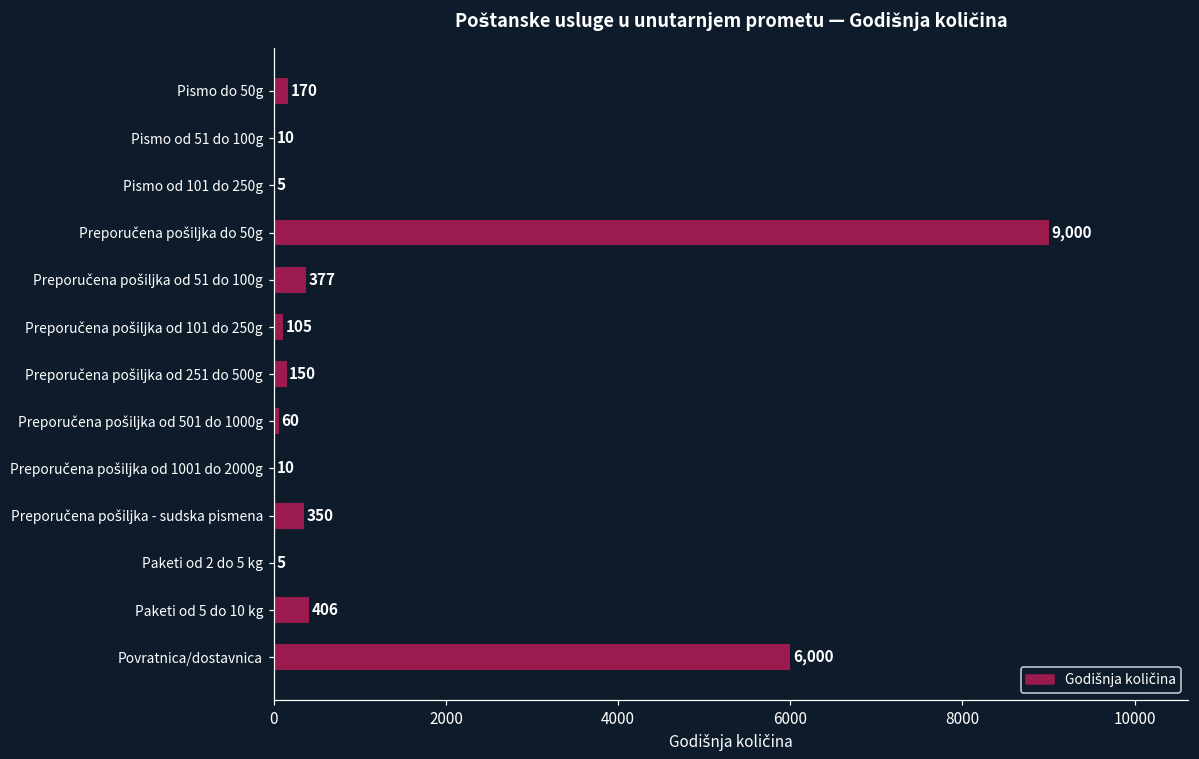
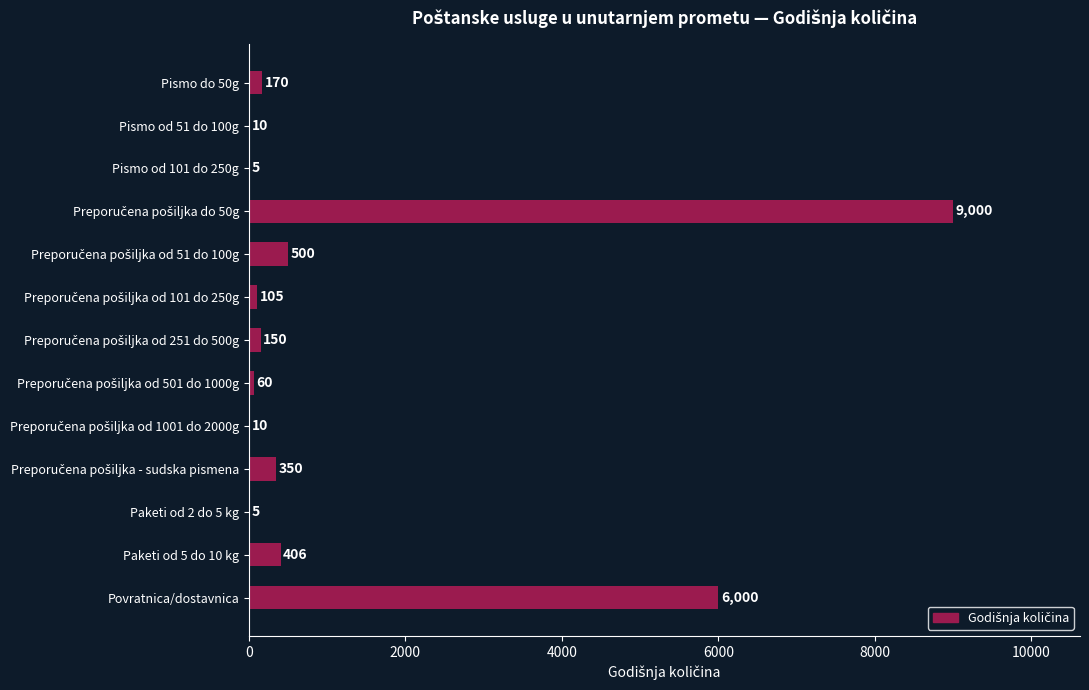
Preporučena pošiljka od 51 do 100g: 377 -> 500
